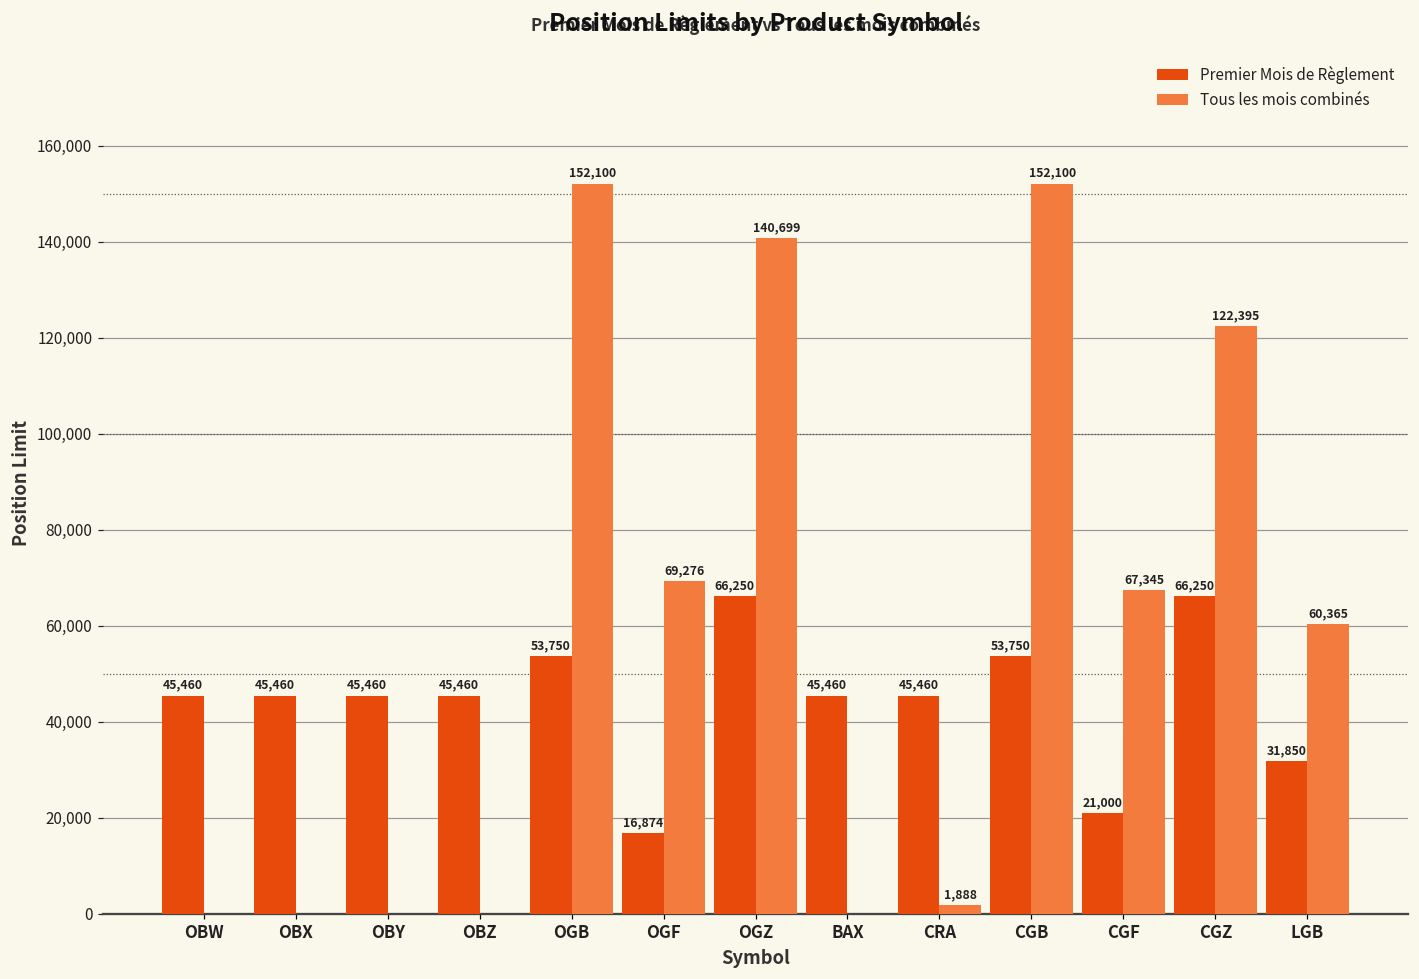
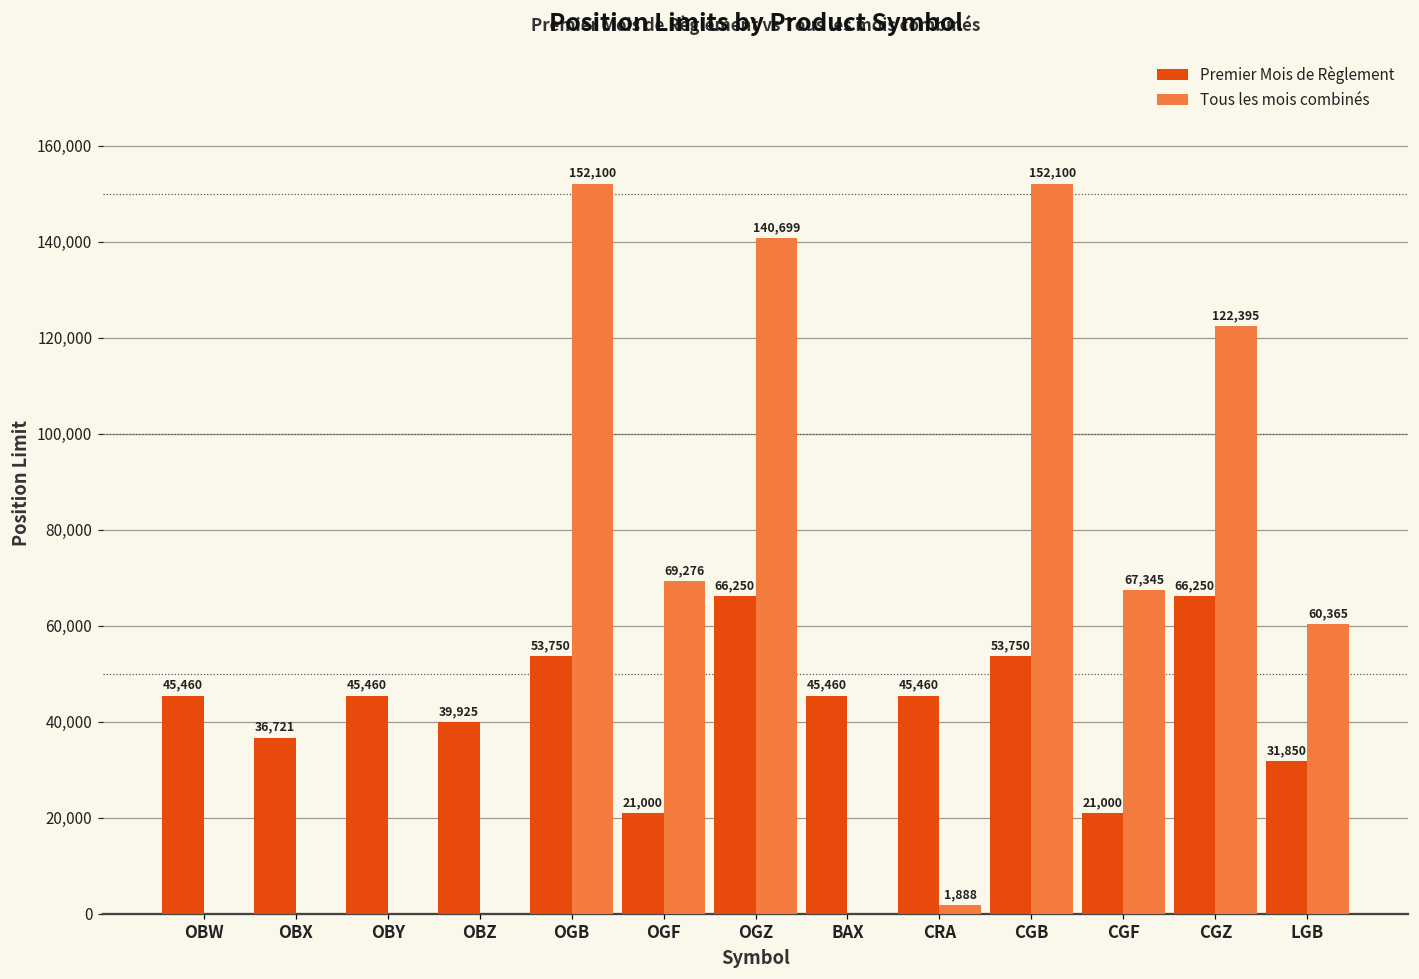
Premier Mois de Règlement, OBX: 45,460 -> 36,721
Premier Mois de Règlement, OBZ: 45,460 -> 39,925
Premier Mois de Règlement, OGF: 16,874 -> 21,000
